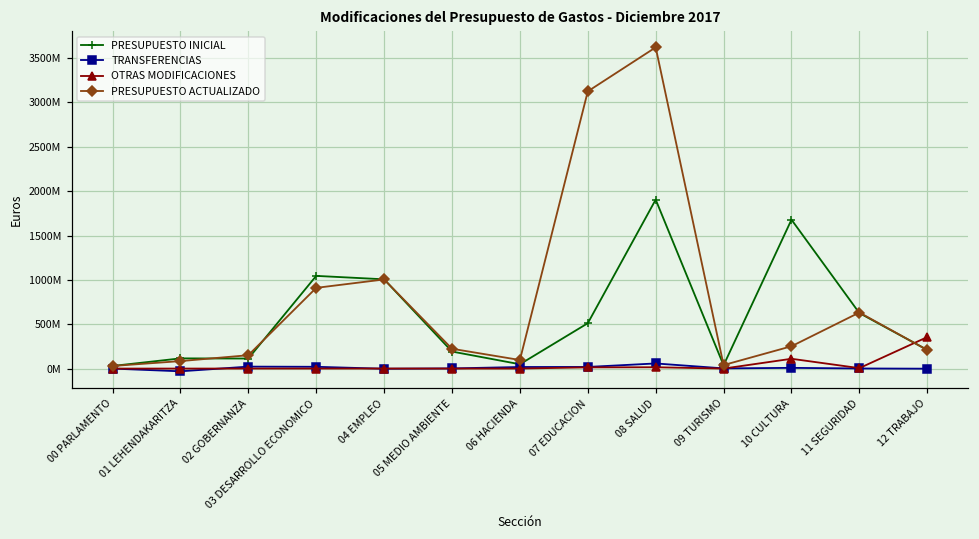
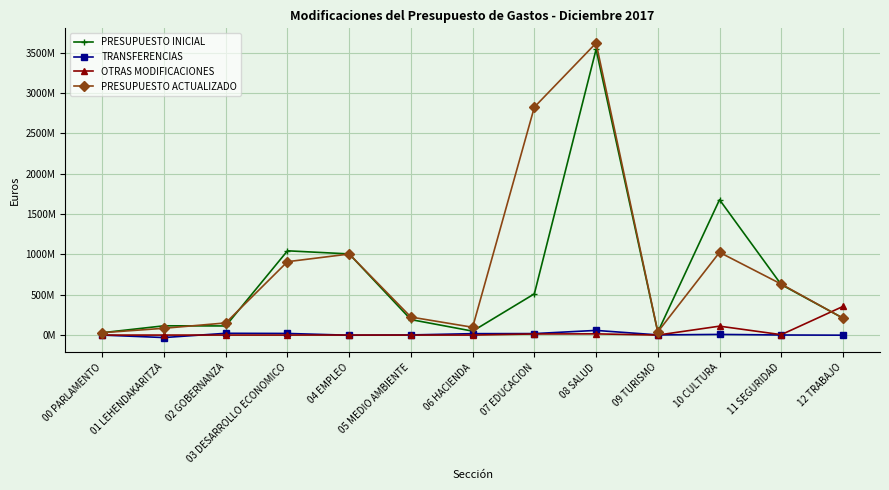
PRESUPUESTO ACTUALIZADO, 07 EDUCACION: 3100000000 -> 2800000000
PRESUPUESTO INICIAL, 08 SALUD: 1900000000 -> 3500000000
PRESUPUESTO ACTUALIZADO, 10 CULTURA: 300000000 -> 1000000000
